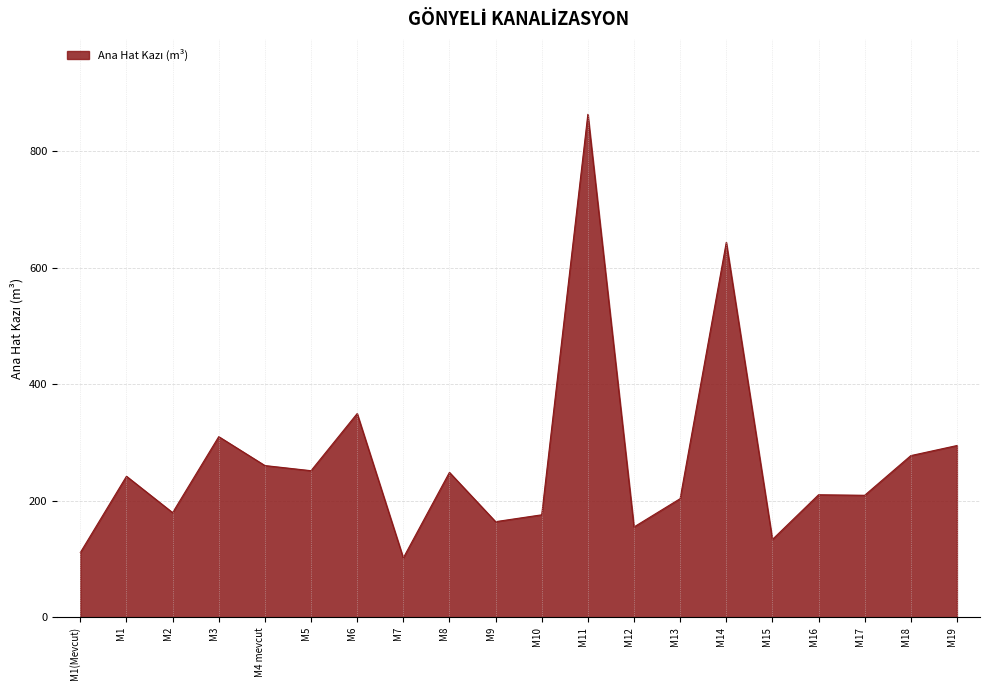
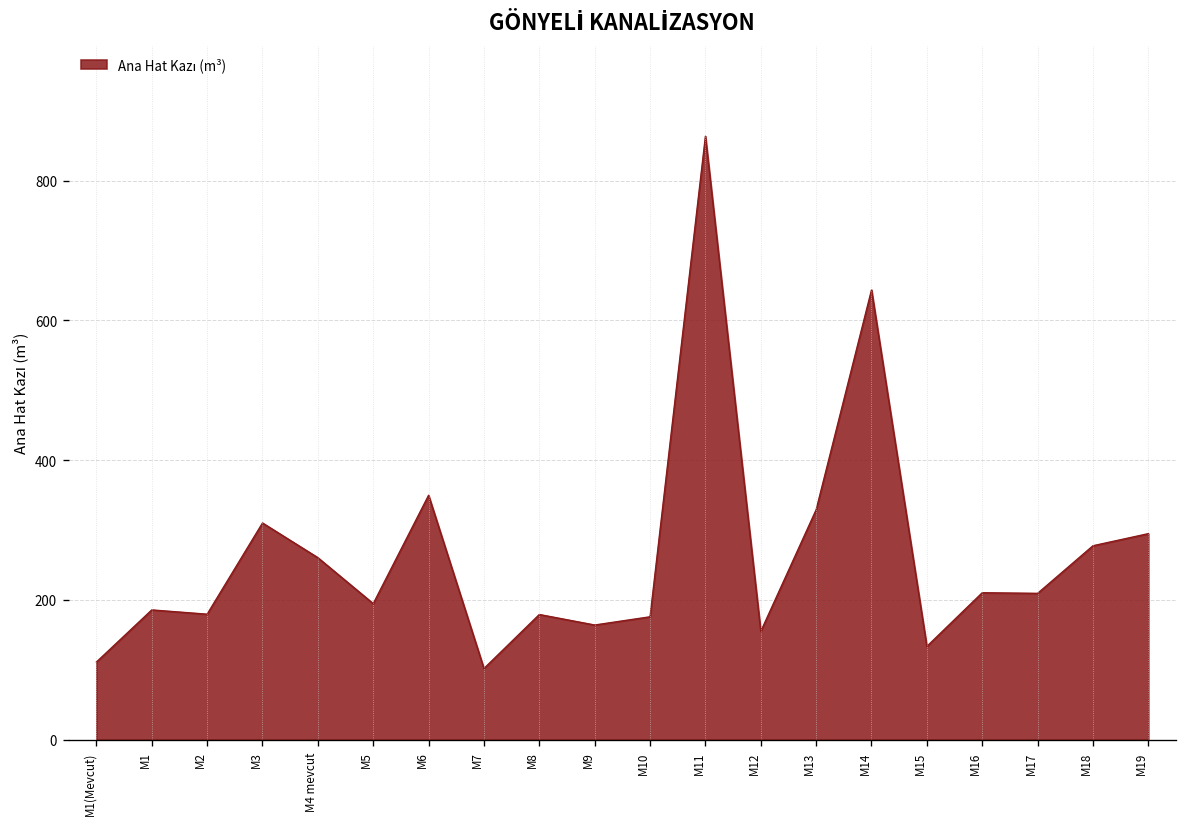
M1: 240 -> 190
M5: 250 -> 190
M8: 250 -> 180
M13: 200 -> 330
